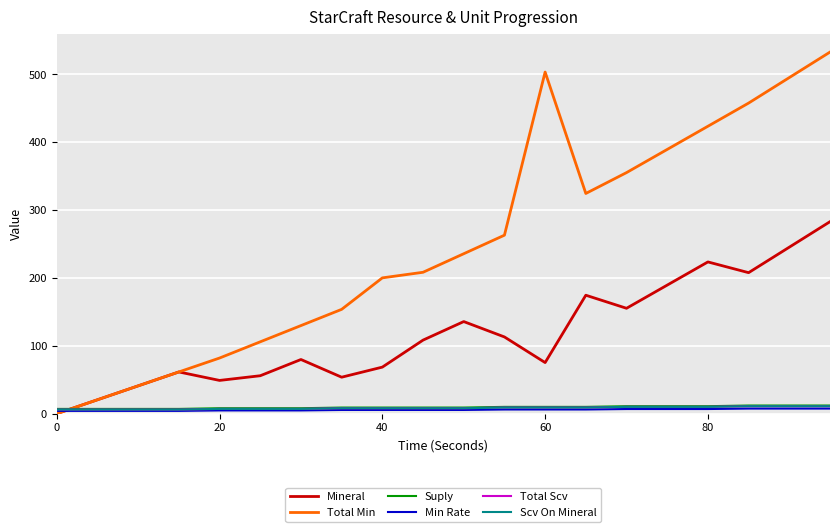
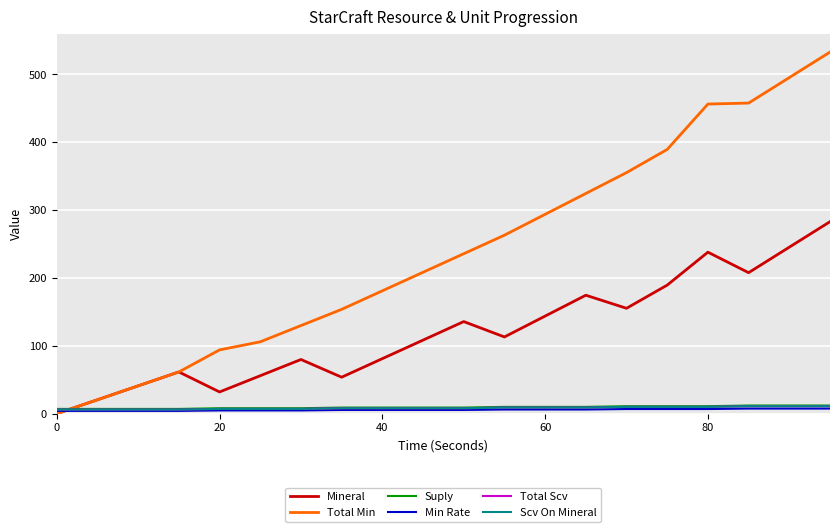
Mineral, 20: 50 -> 30
Total Min, 20: 80 -> 90
Mineral, 40: 70 -> 80
Total Min, 40: 200 -> 180
Mineral, 60: 80 -> 140
Total Min, 60: 500 -> 290
Mineral, 80: 220 -> 240
Total Min, 80: 420 -> 460
